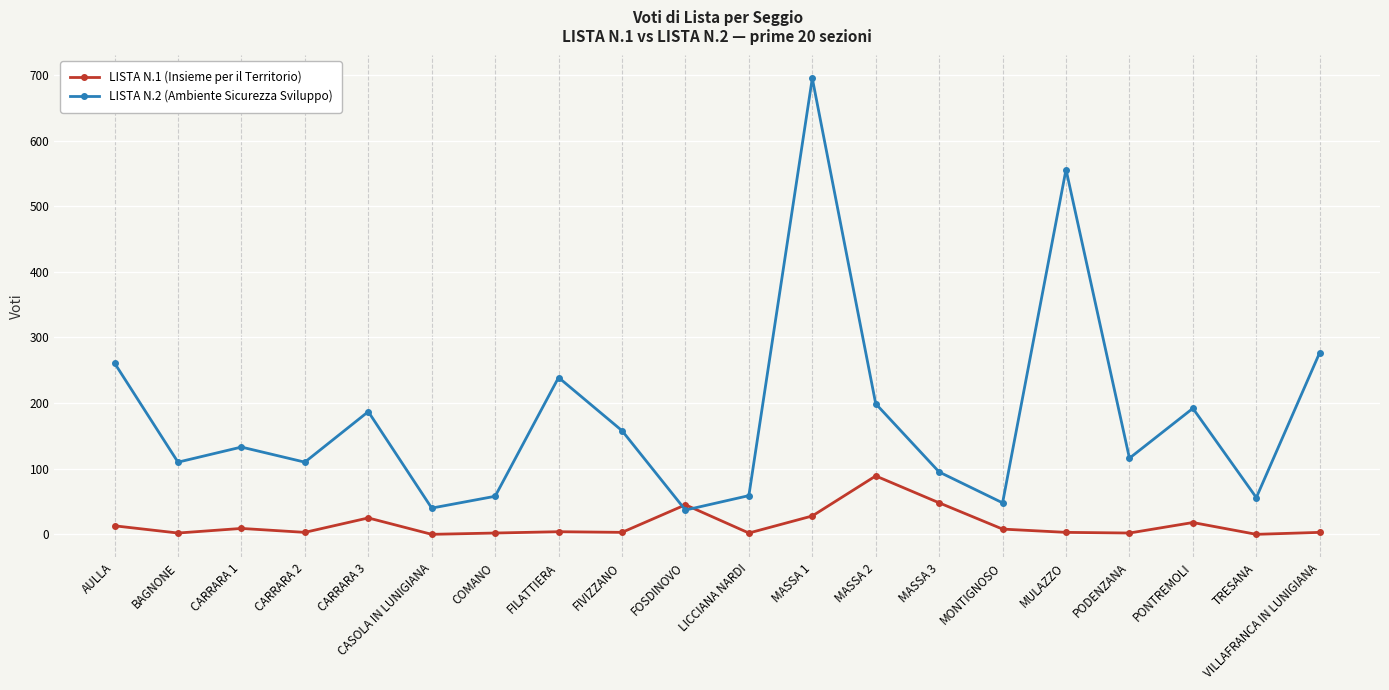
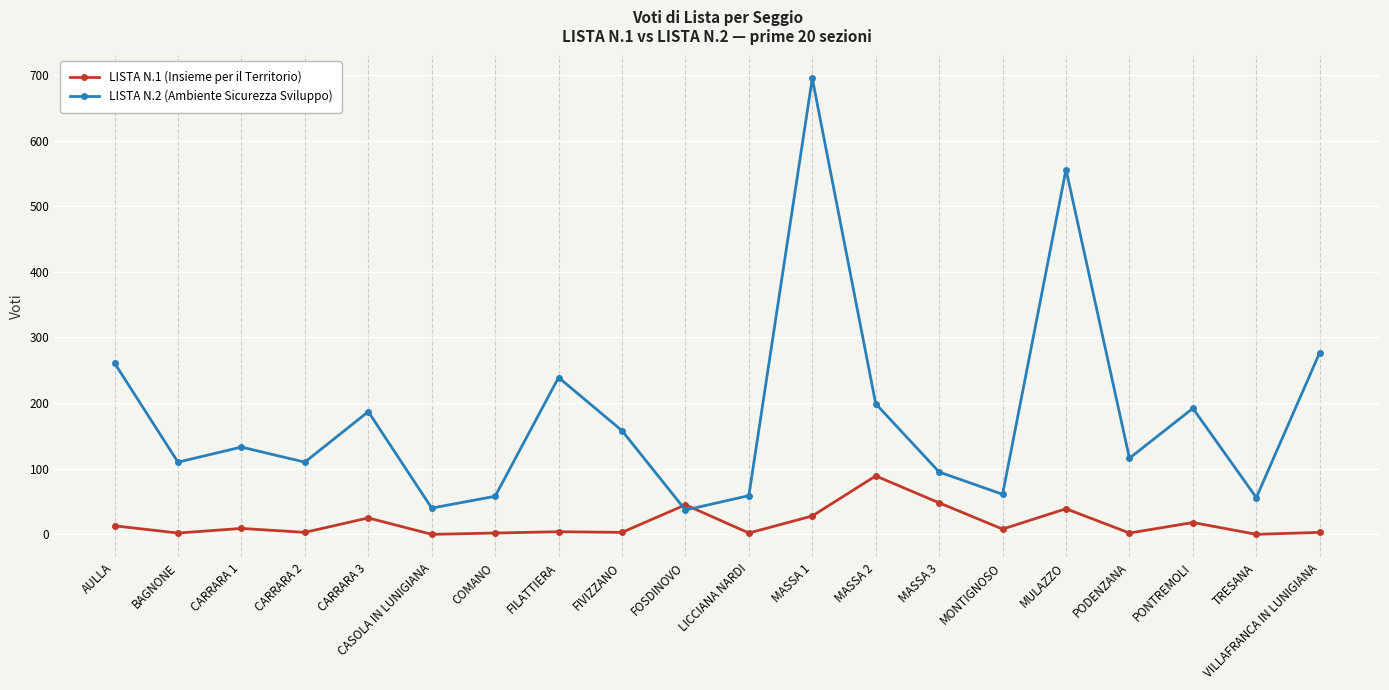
LISTA N.2 (Ambiente Sicurezza Sviluppo), MONTIGNOSO: 50 -> 60
LISTA N.1 (Insieme per il Territorio), MULAZZO: 0 -> 40
